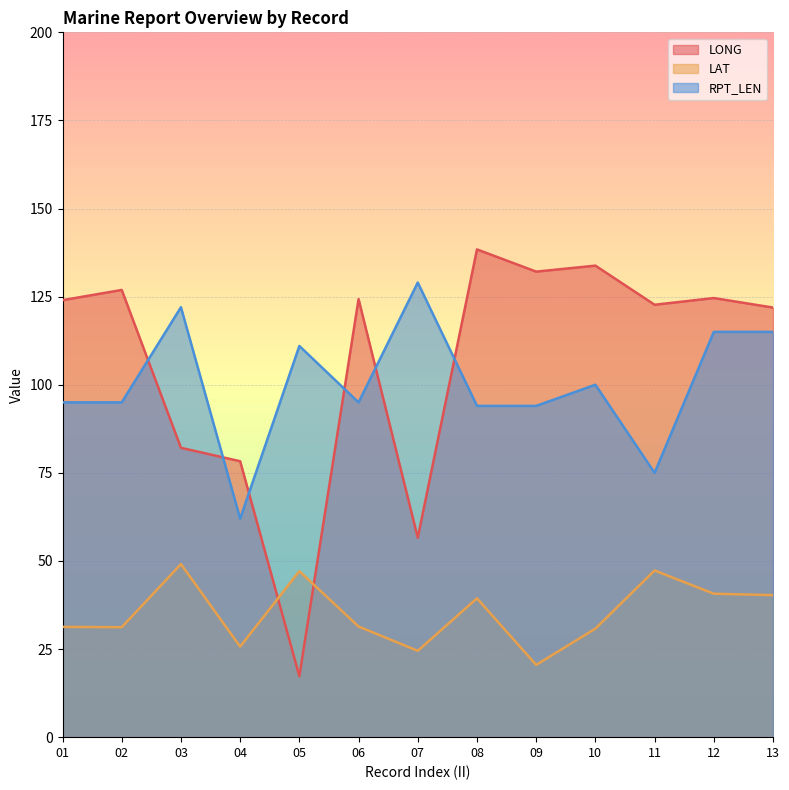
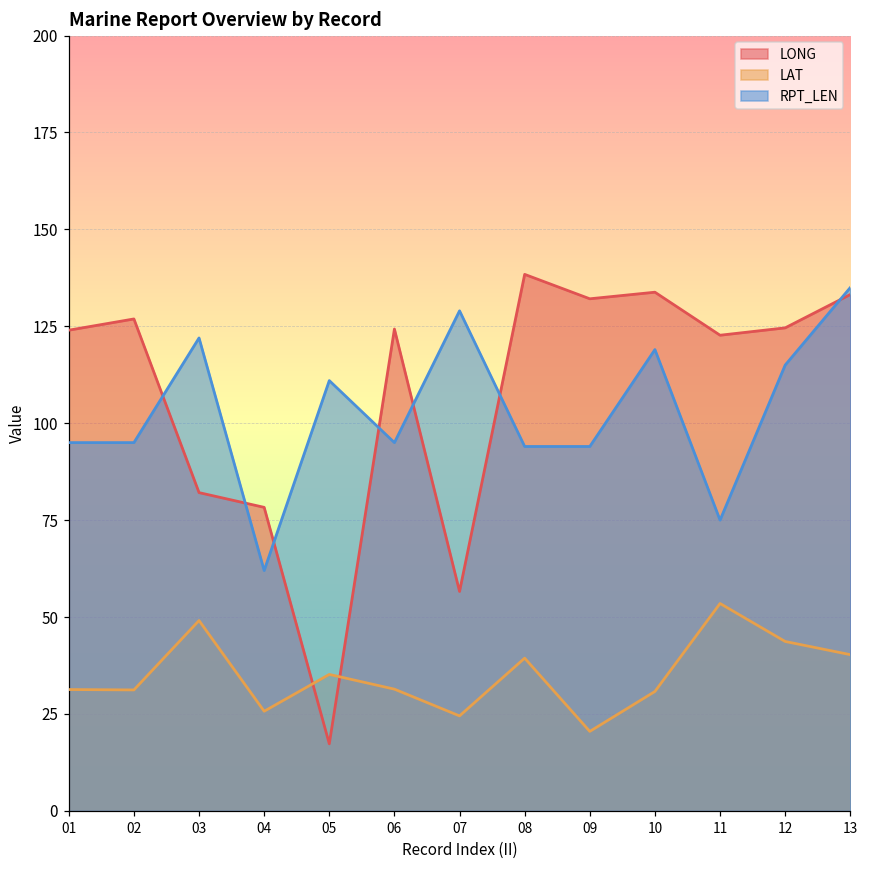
LAT, 05: 47 -> 35
RPT_LEN, 10: 100 -> 119
LAT, 11: 47 -> 54
LAT, 12: 41 -> 44
LONG, 13: 122 -> 133
RPT_LEN, 13: 115 -> 135
